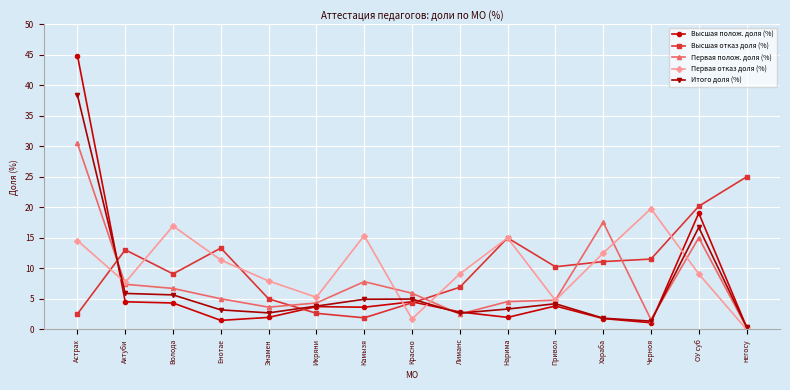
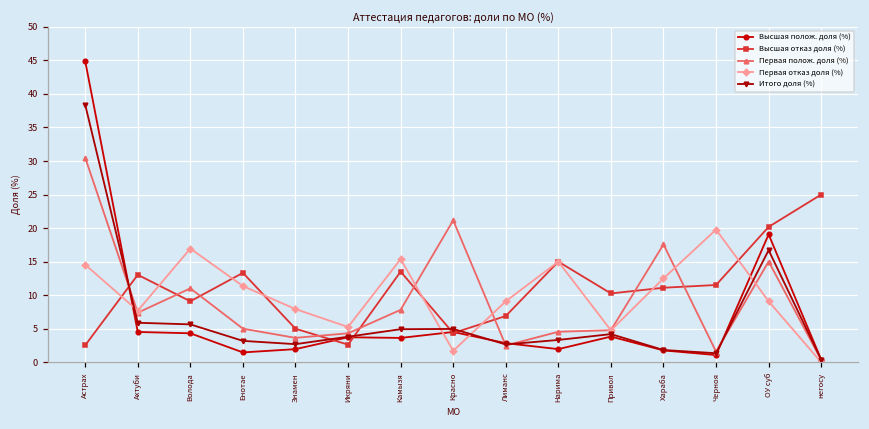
Первая полож. доля (%), Волода: 7 -> 11
Высшая отказ доля (%), Камызя: 2 -> 14
Первая полож. доля (%), Красно: 6 -> 21
